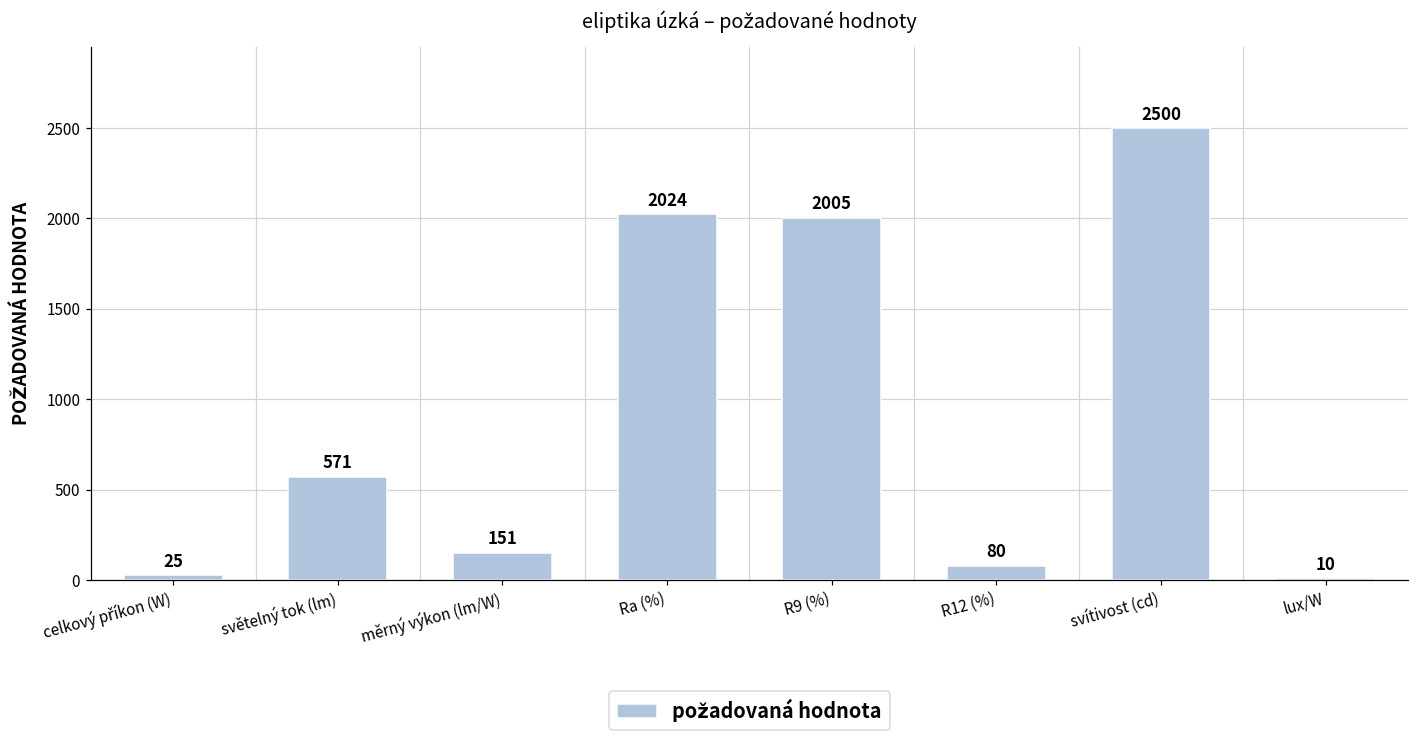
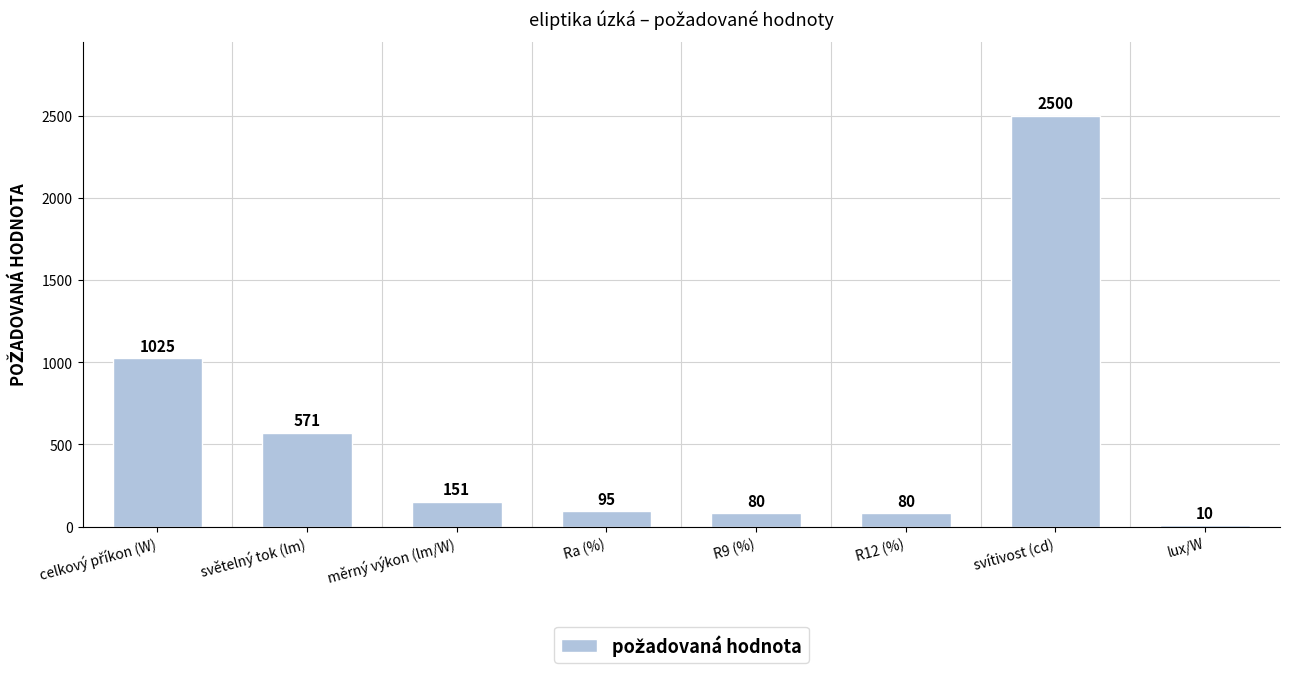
celkový příkon (W): 25 -> 1025
Ra (%): 2024 -> 95
R9 (%): 2005 -> 80
